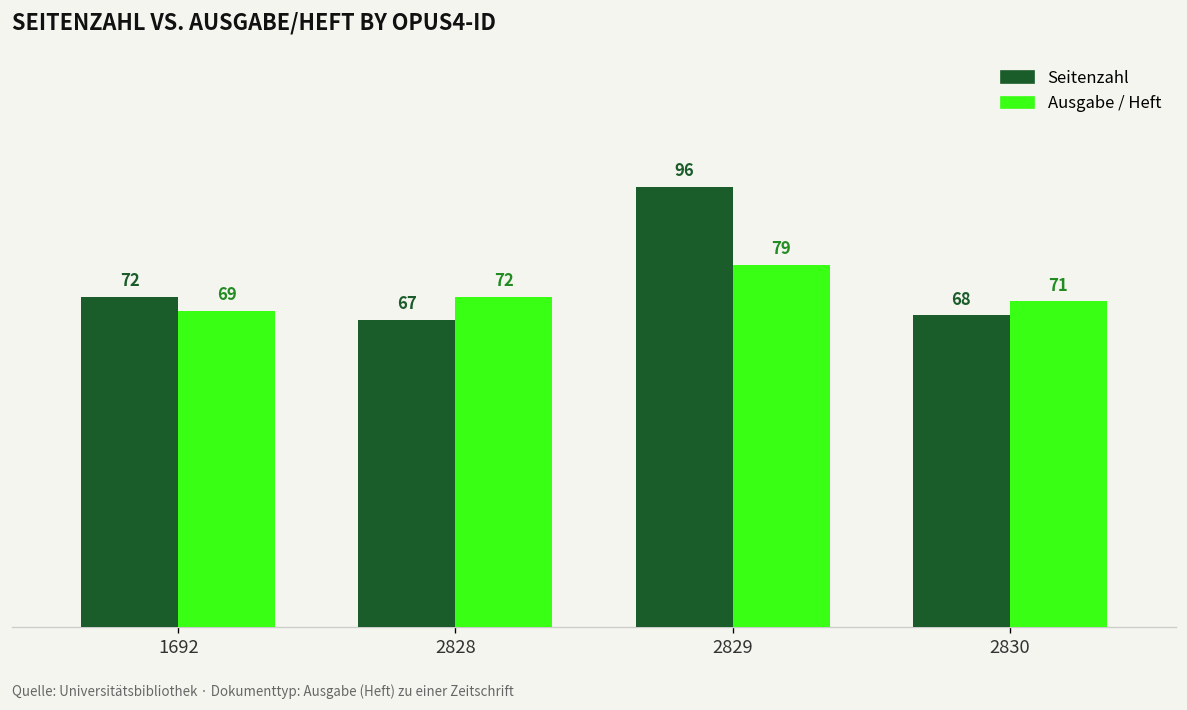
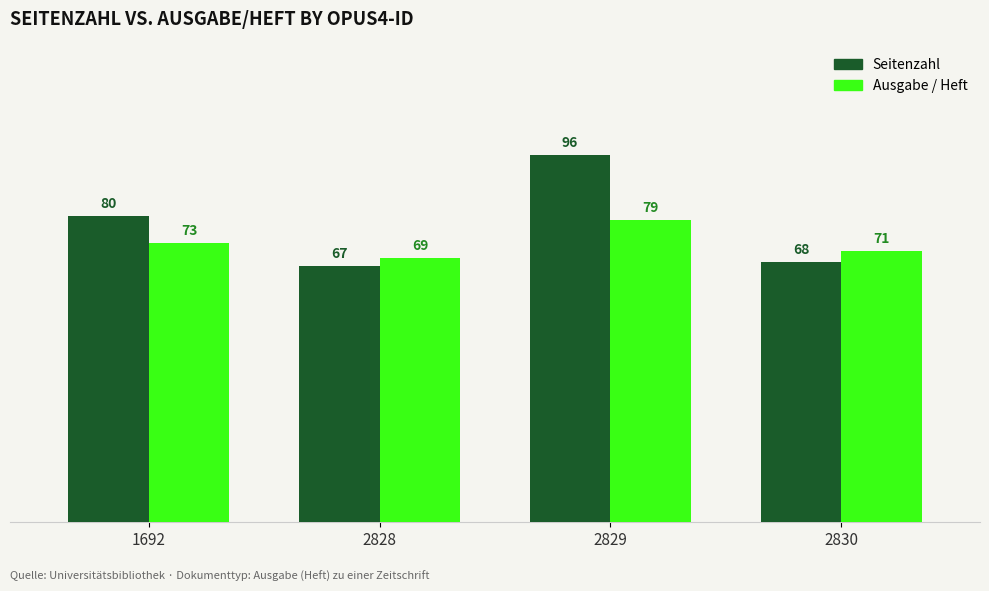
Seitenzahl, 1692: 72 -> 80
Ausgabe / Heft, 1692: 69 -> 73
Ausgabe / Heft, 2828: 72 -> 69
